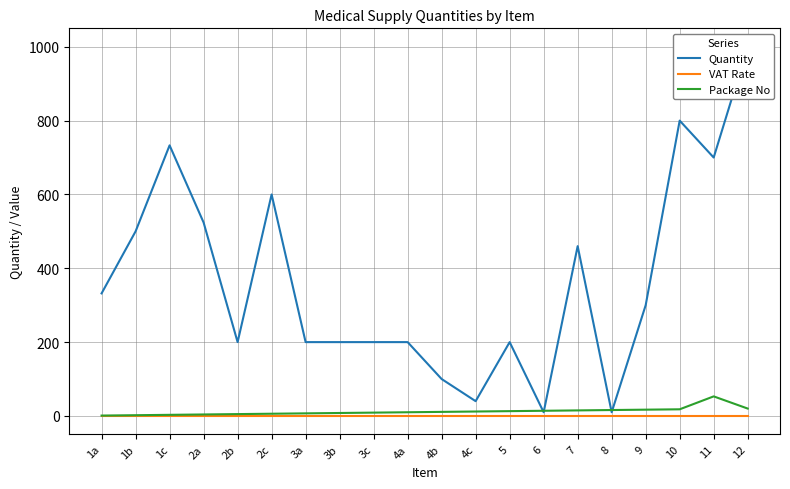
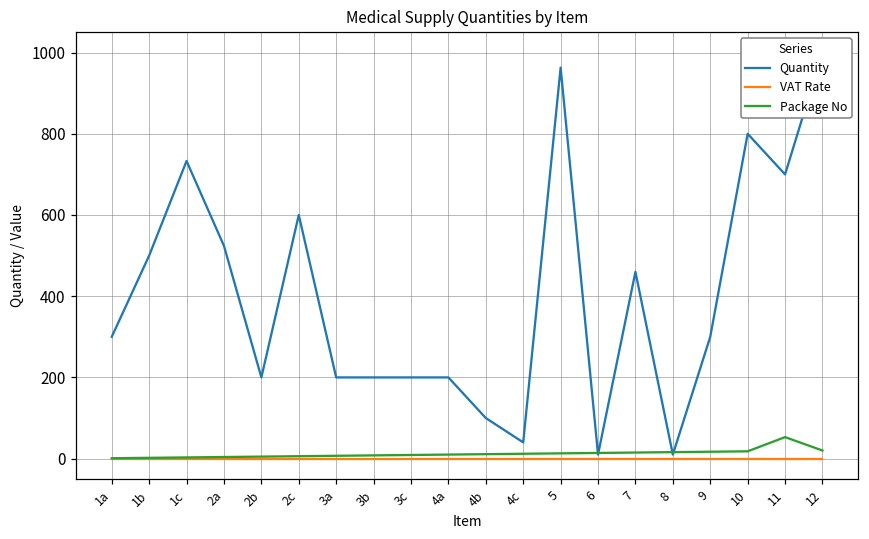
Quantity, 1a: 330 -> 300
Quantity, 5: 200 -> 960
